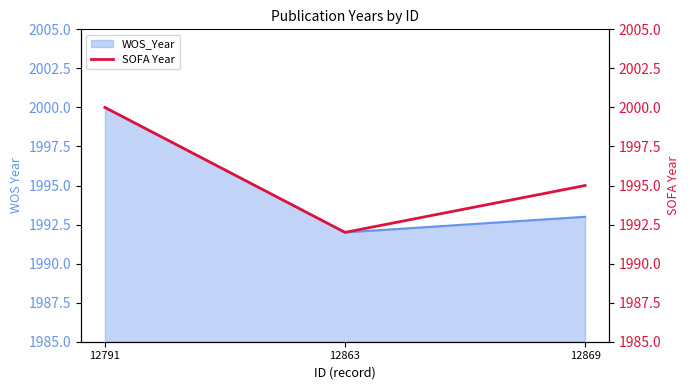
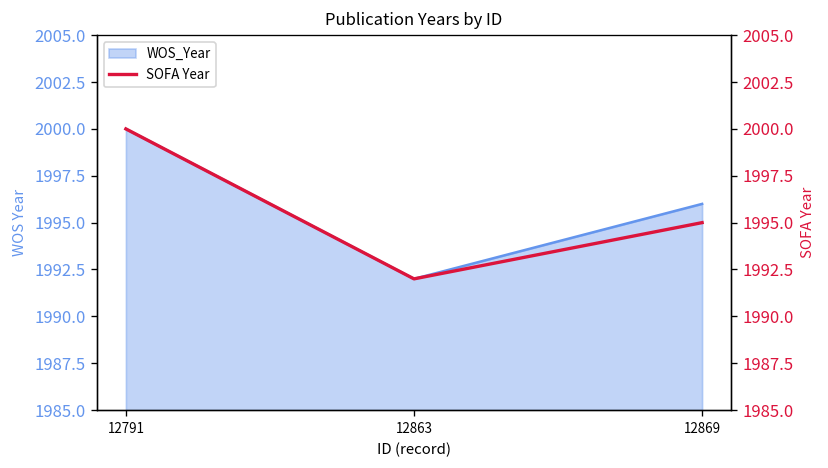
WOS_Year, 12869: 1993 -> 1996
